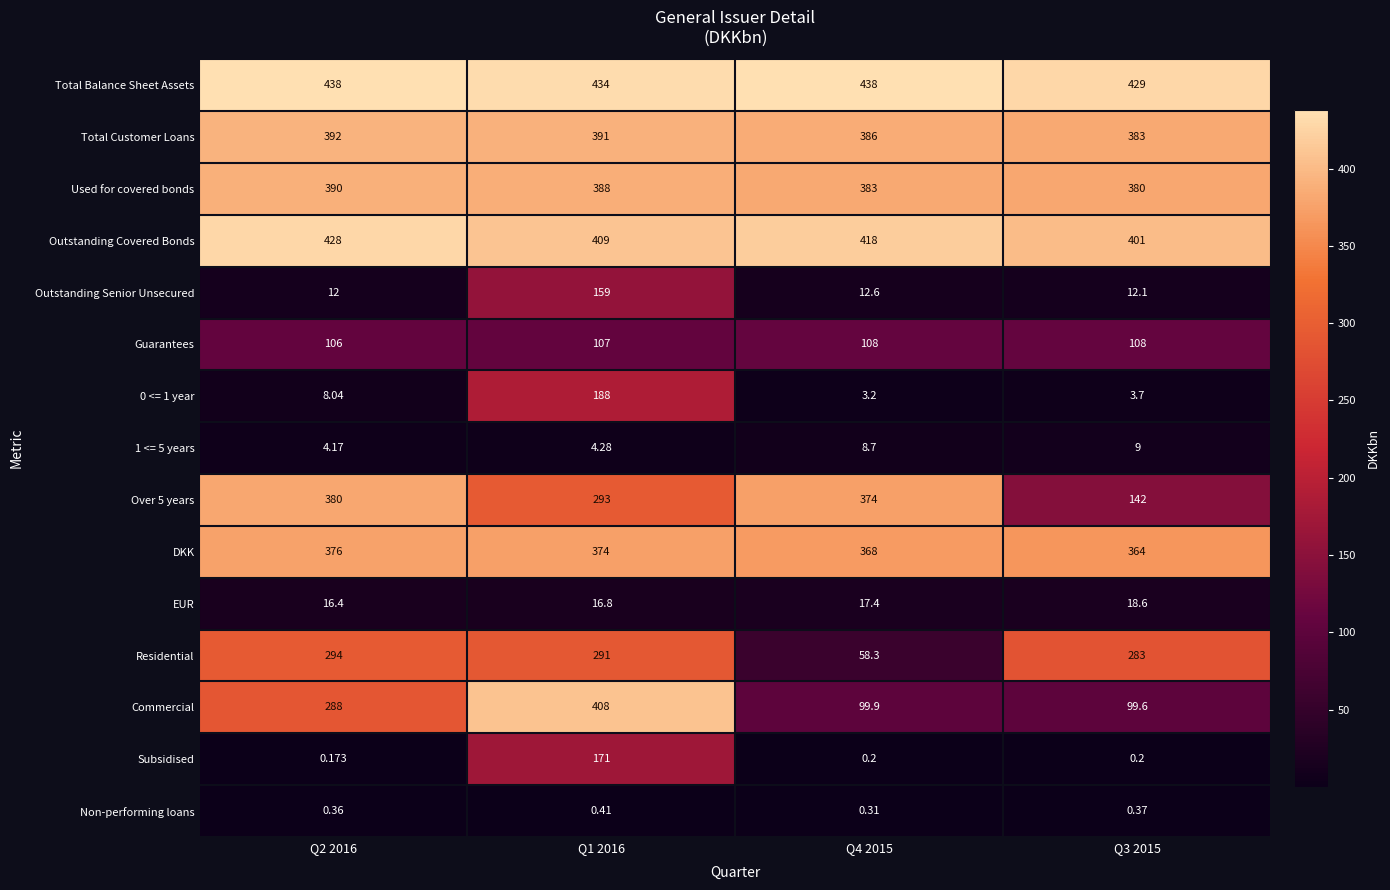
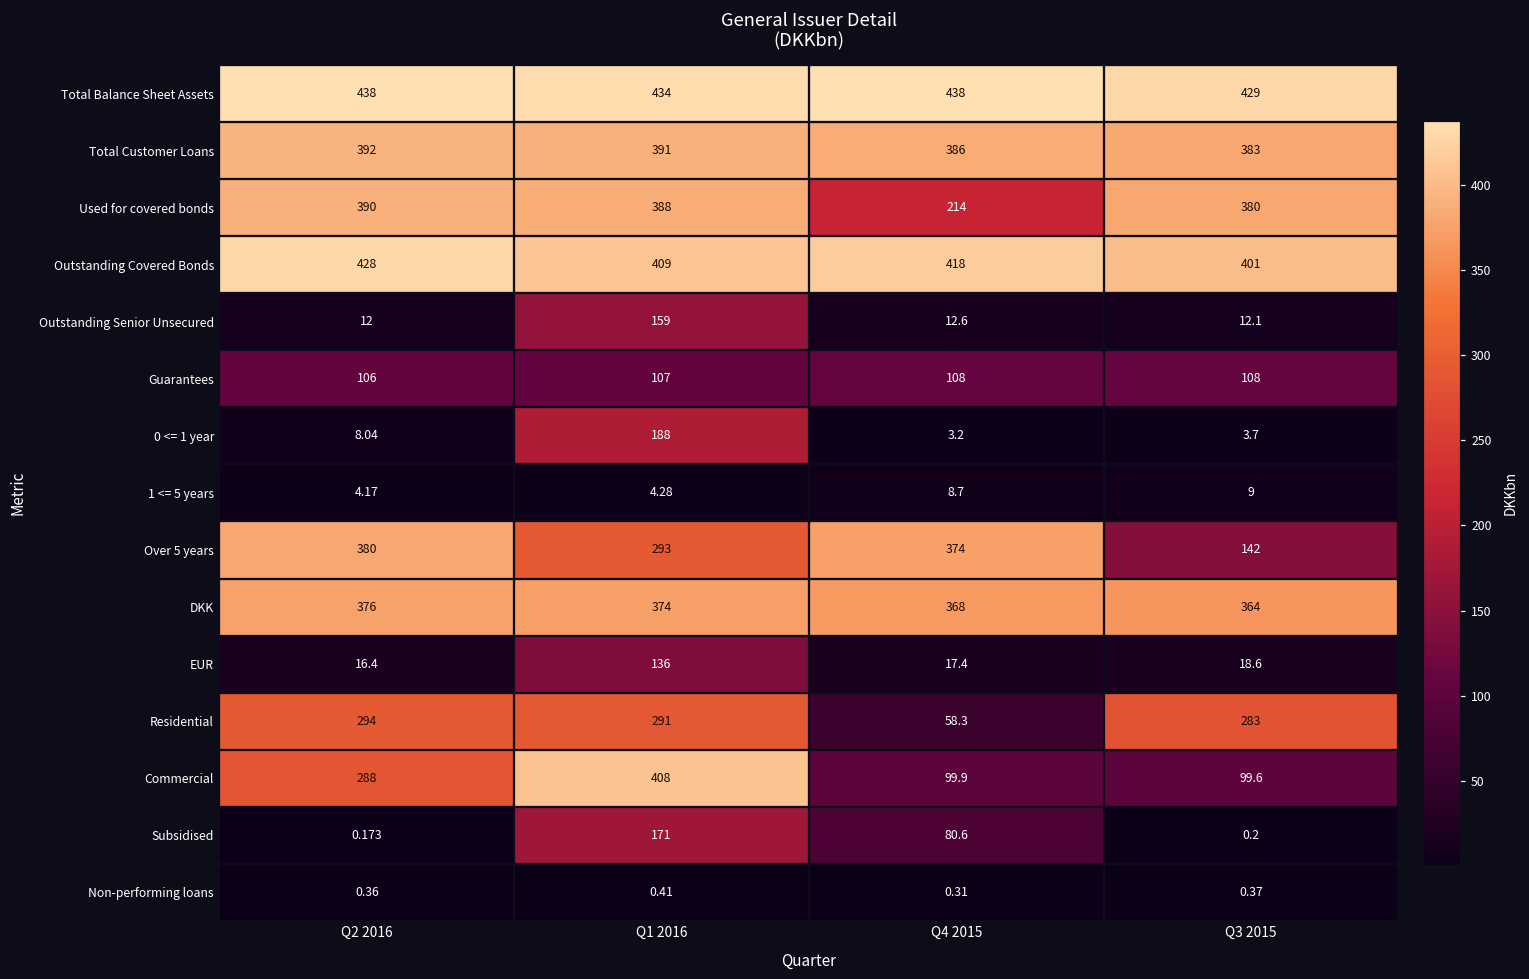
Used for covered bonds, Q4 2015: 383 -> 214
EUR, Q1 2016: 16.8 -> 136
Subsidised, Q4 2015: 0.2 -> 80.6
